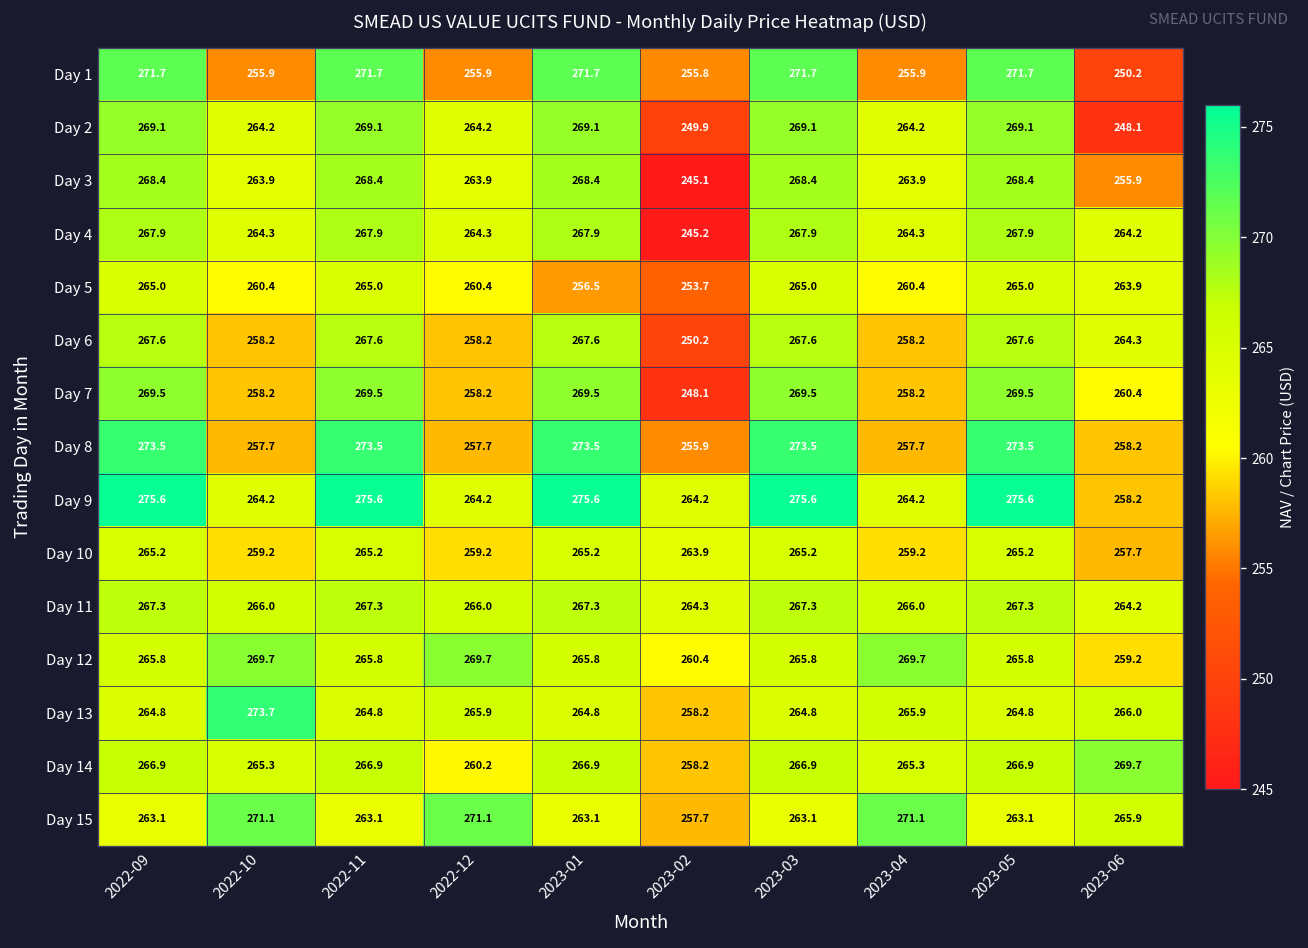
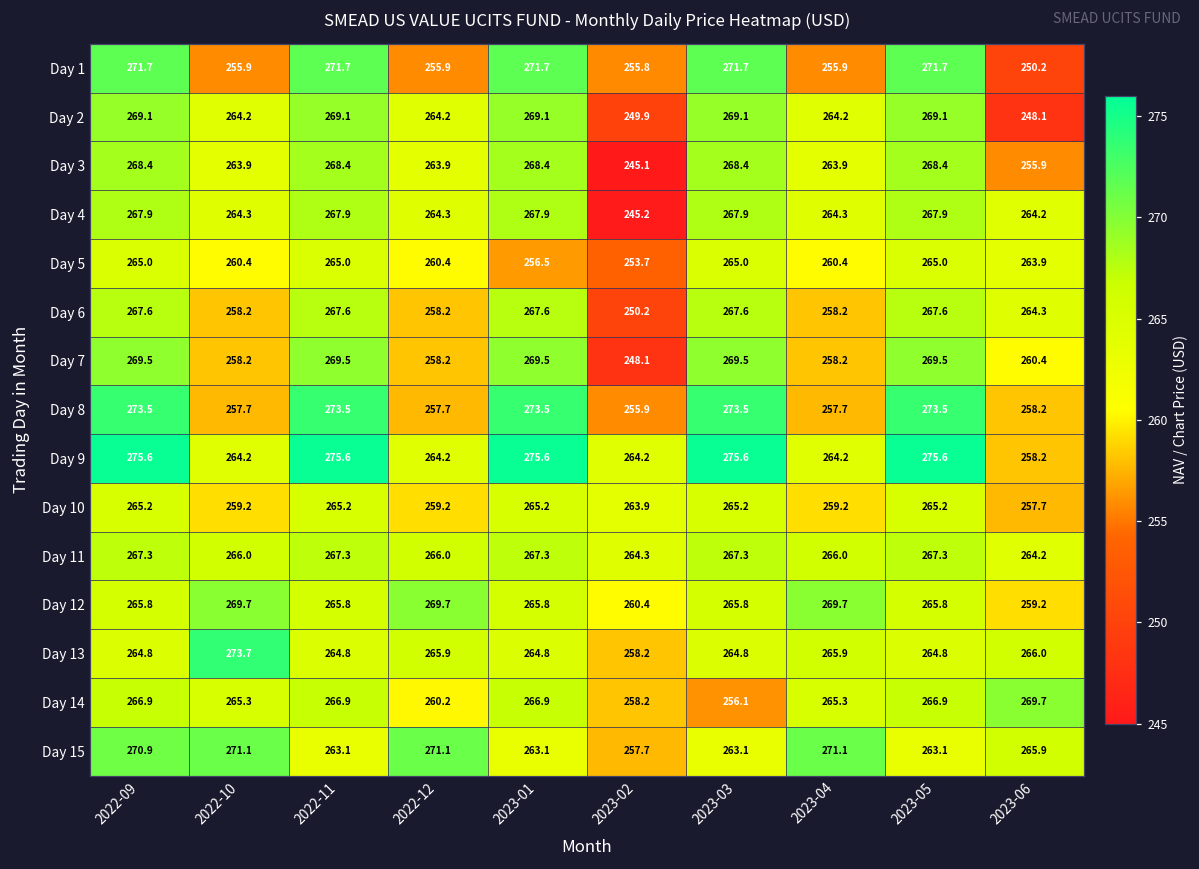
Day 14, 2023-03: 266.9 -> 256.1
Day 15, 2022-09: 263.1 -> 270.9
